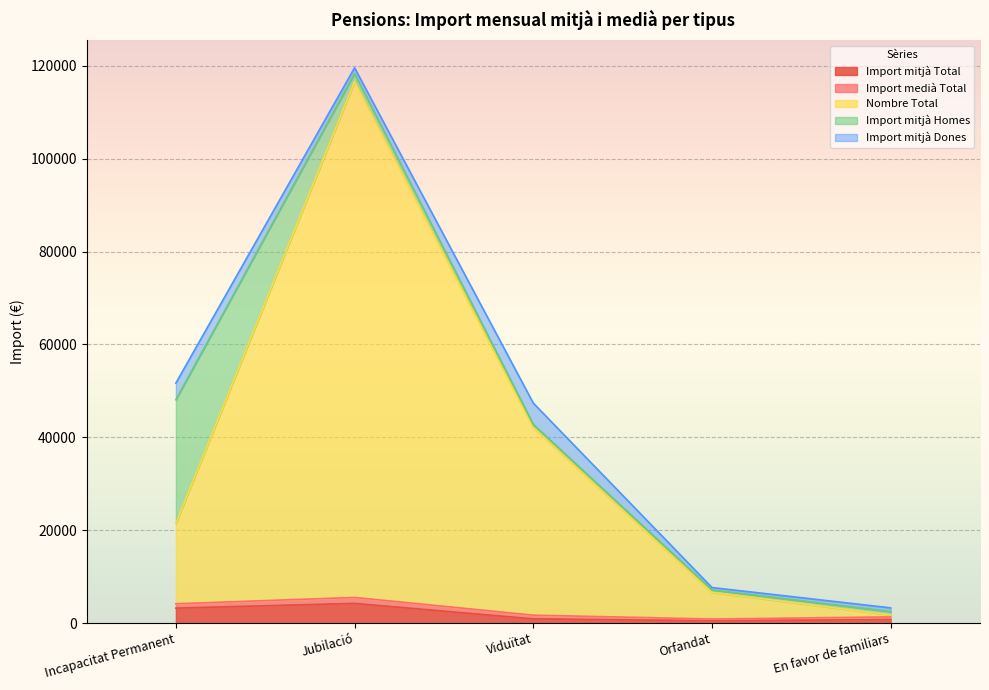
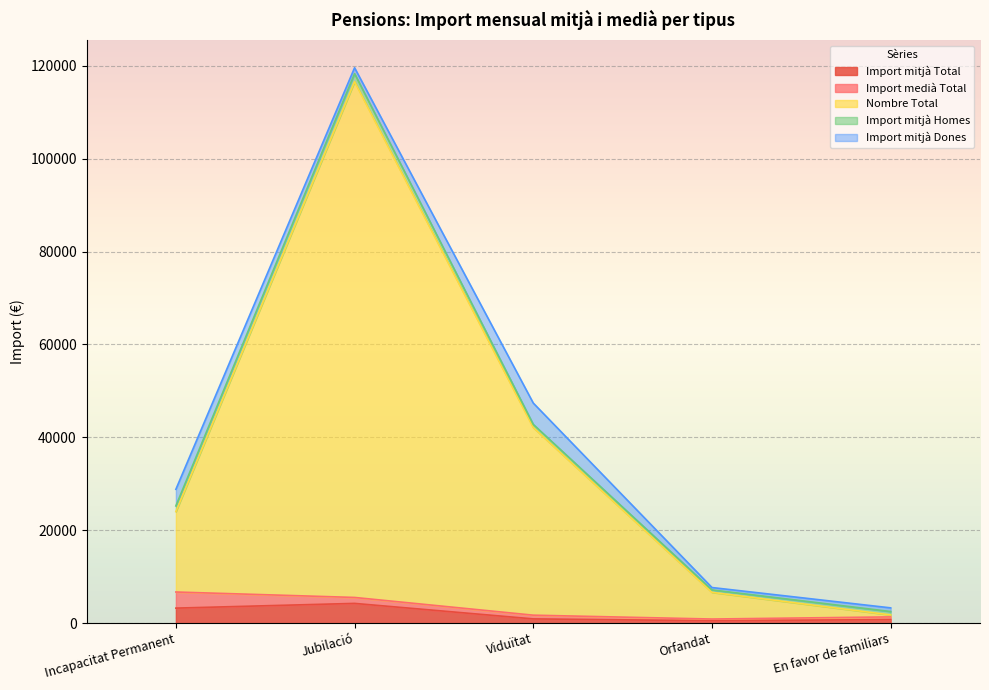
Import medià Total, Incapacitat Permanent: 1000 -> 3000
Import mitjà Homes, Incapacitat Permanent: 27000 -> 1000
